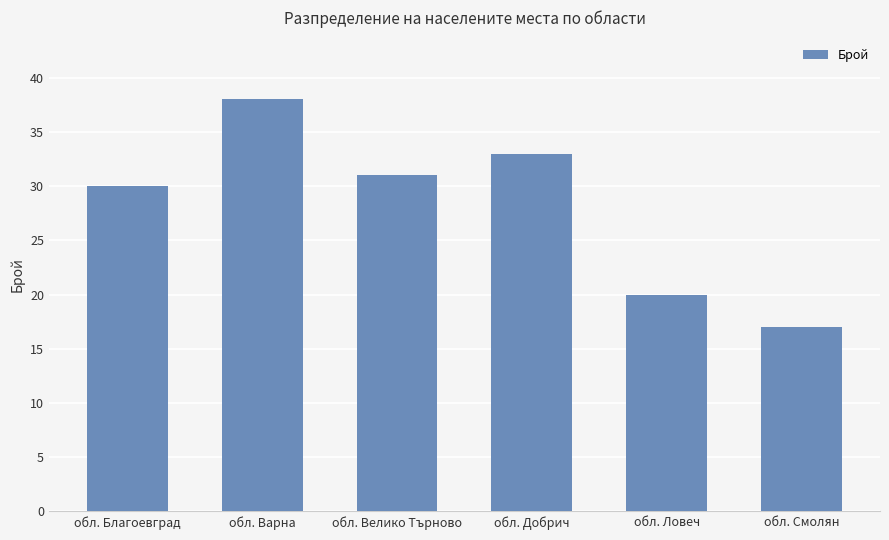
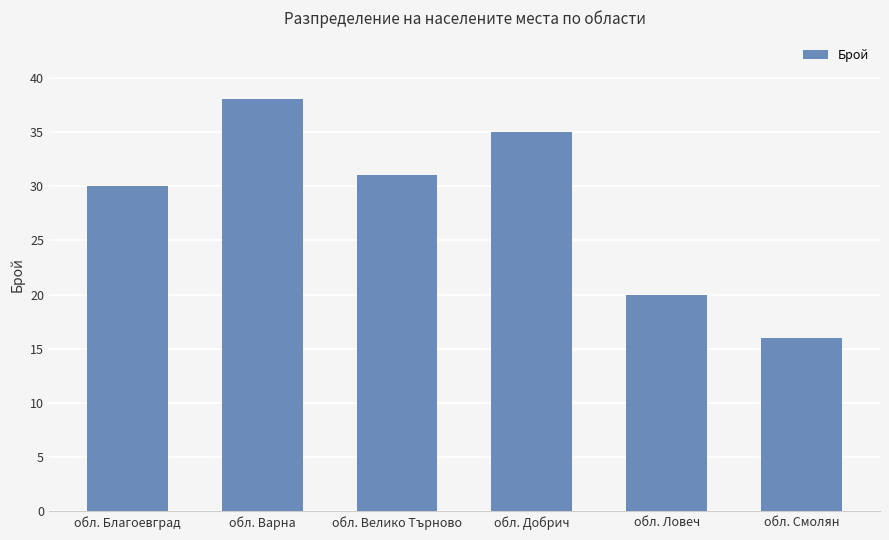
обл. Добрич: 33 -> 35
обл. Смолян: 17 -> 16
